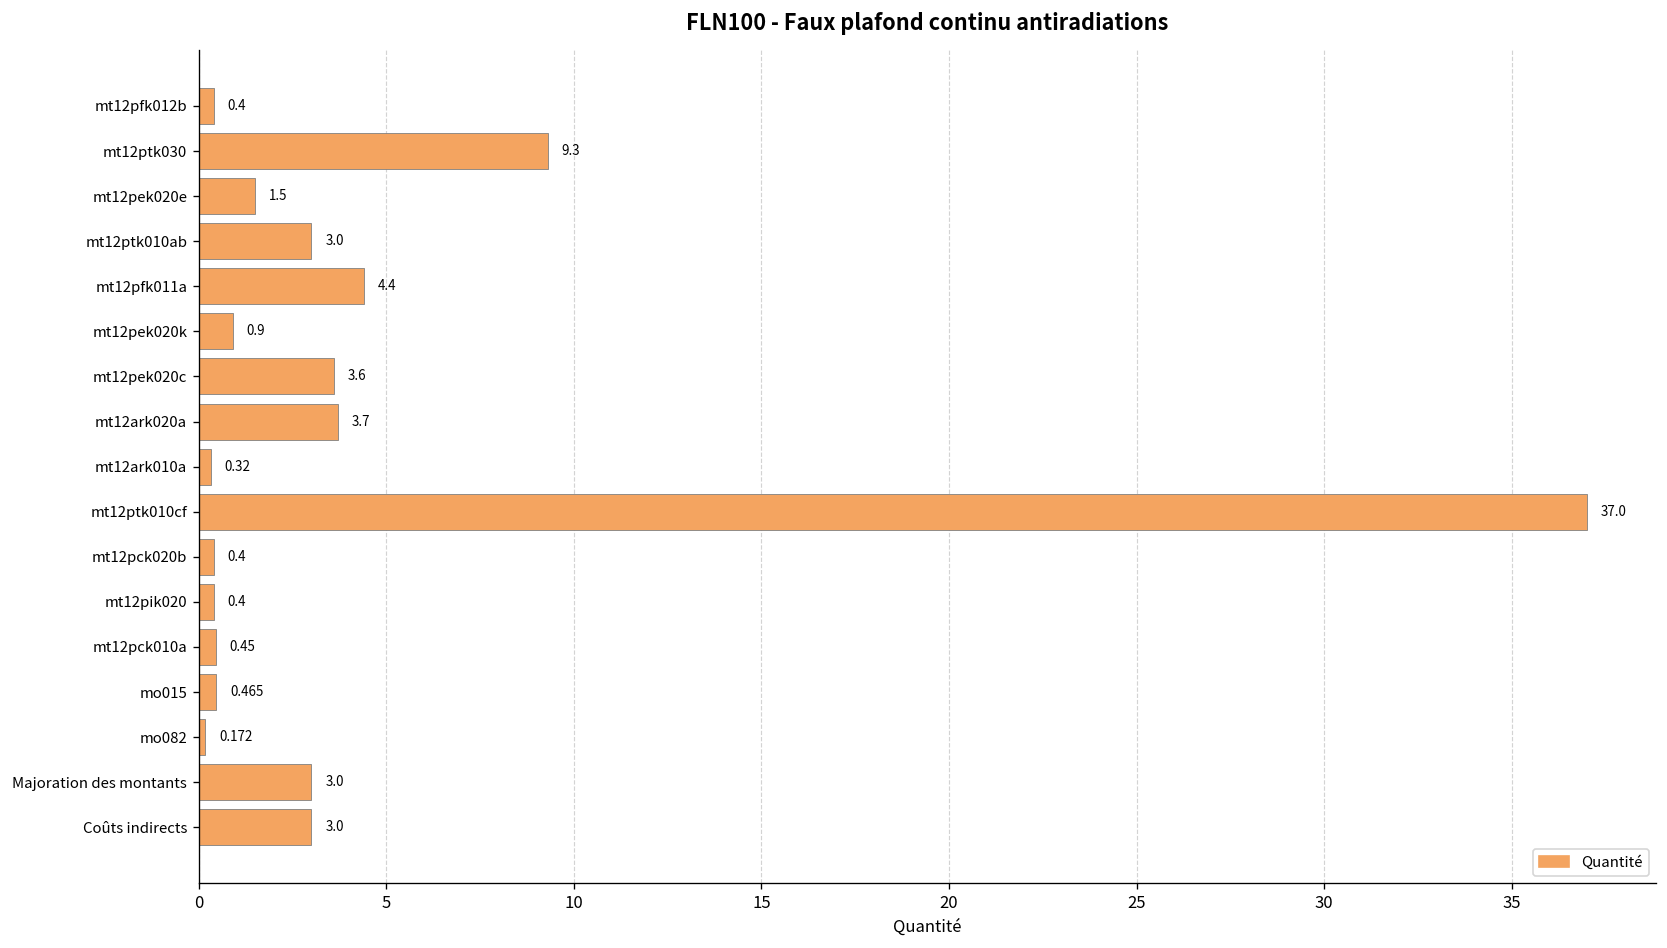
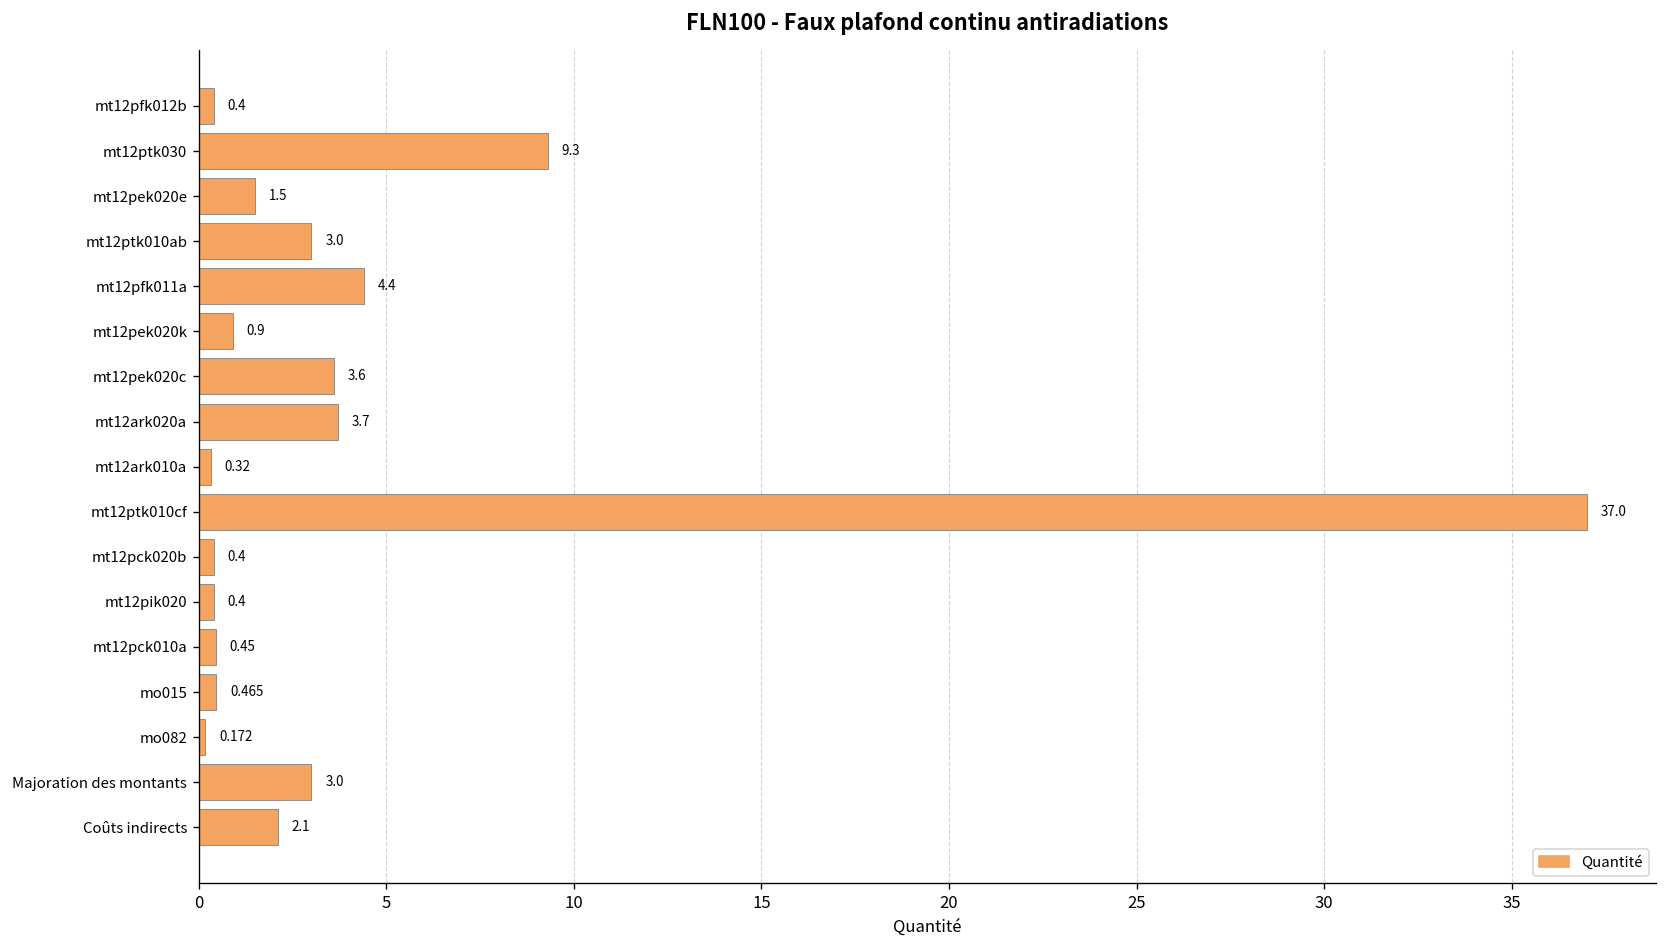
Coûts indirects: 3.0 -> 2.1
